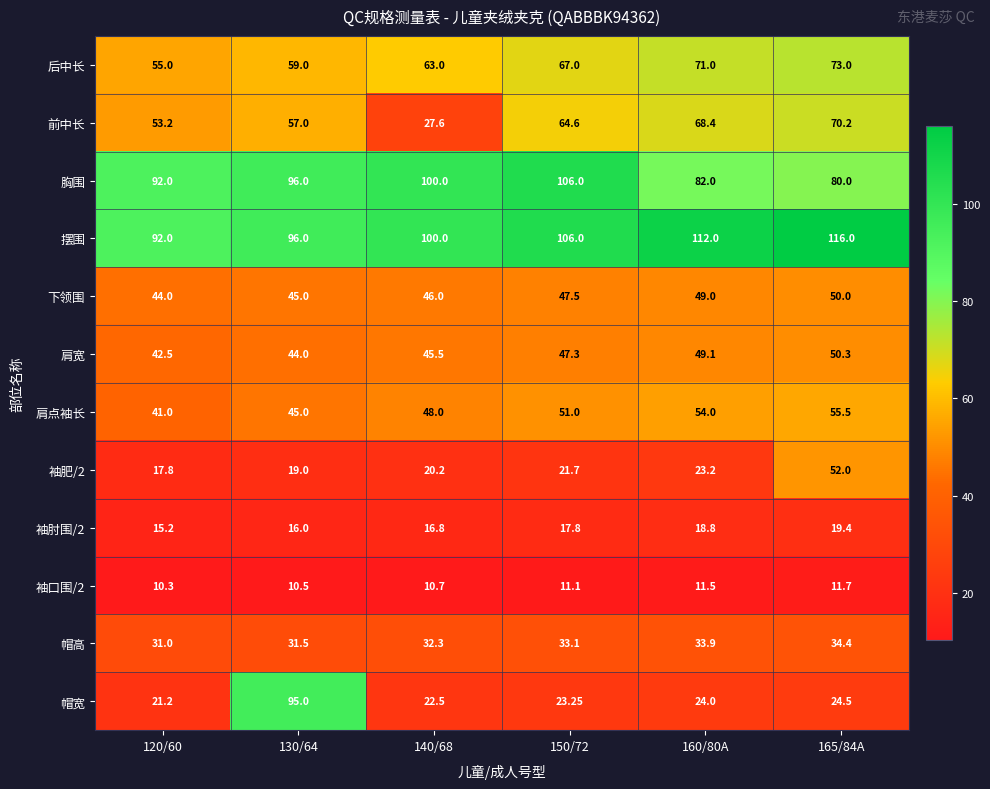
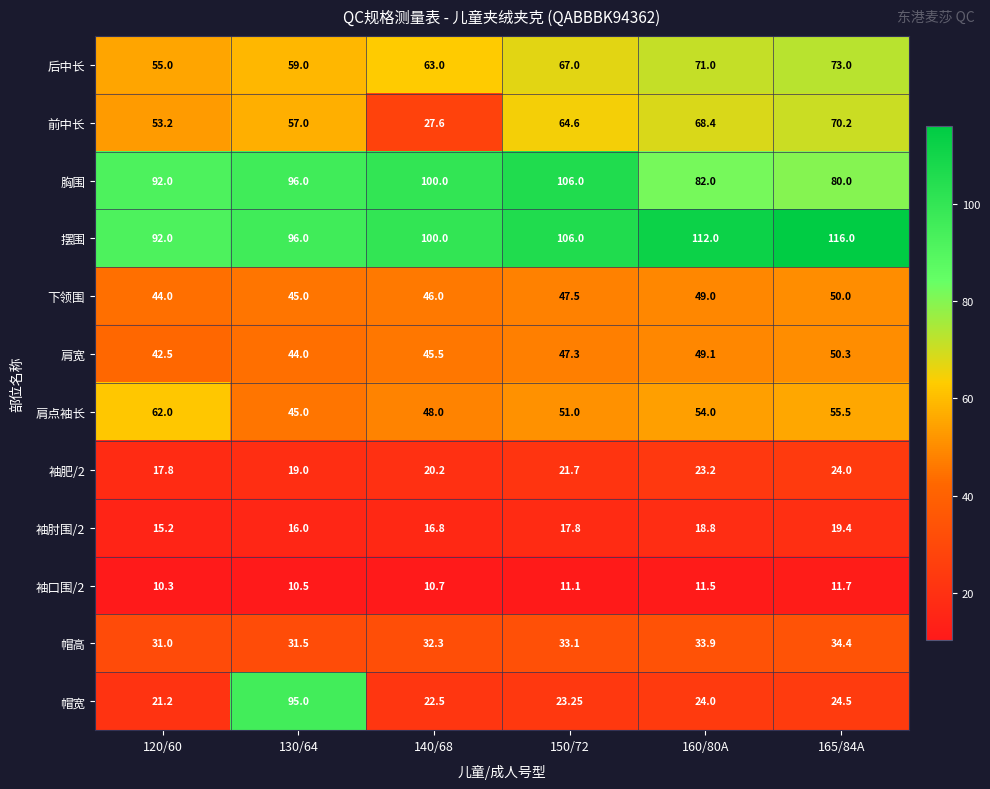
肩点袖长, 120/60: 41.0 -> 62.0
袖肥/2, 165/84A: 52.0 -> 24.0
